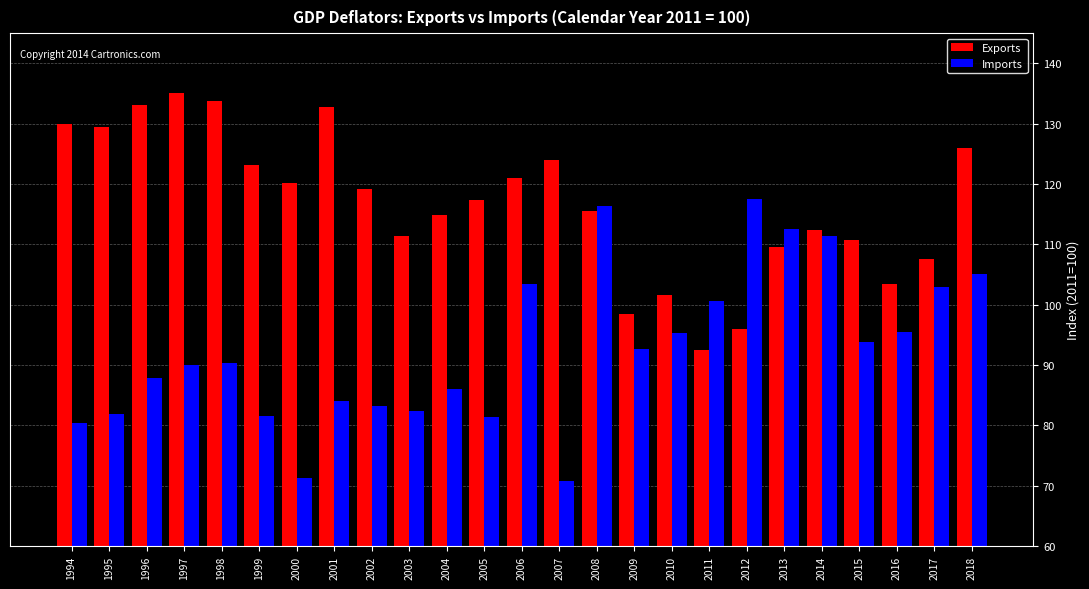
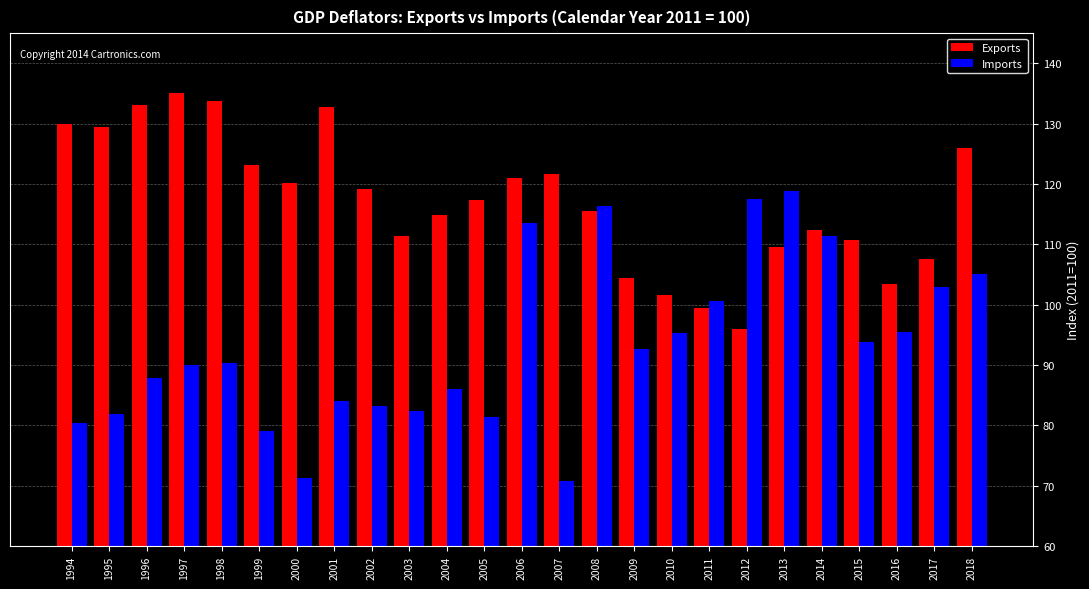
Imports, 1999: 82 -> 79
Imports, 2006: 104 -> 114
Exports, 2007: 124 -> 122
Exports, 2009: 99 -> 104
Exports, 2011: 92 -> 99
Imports, 2013: 113 -> 119
